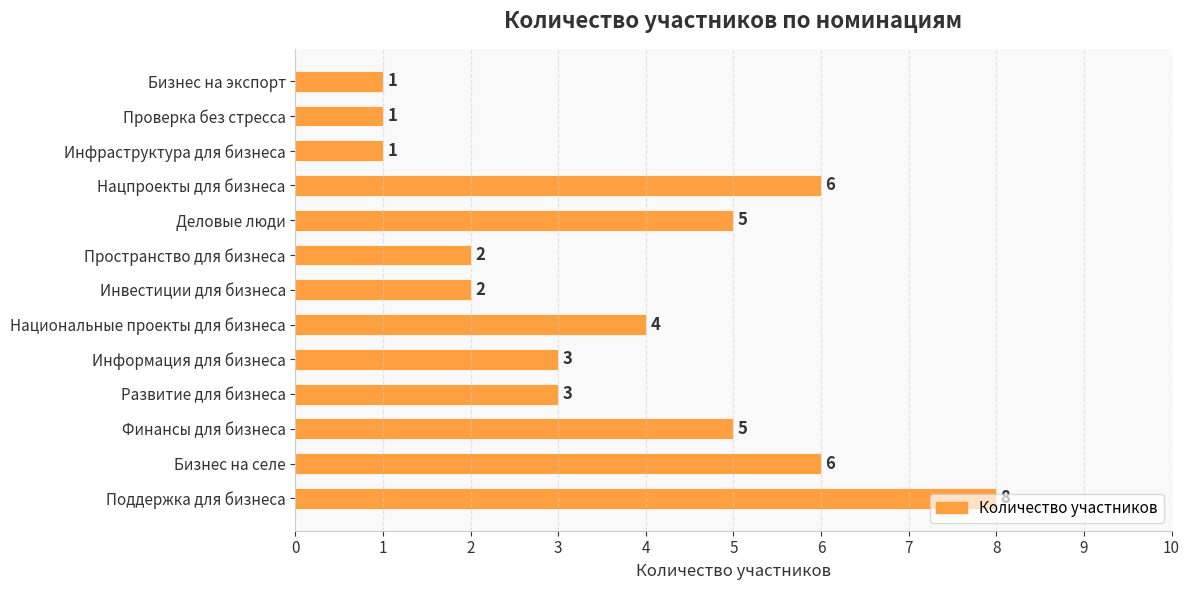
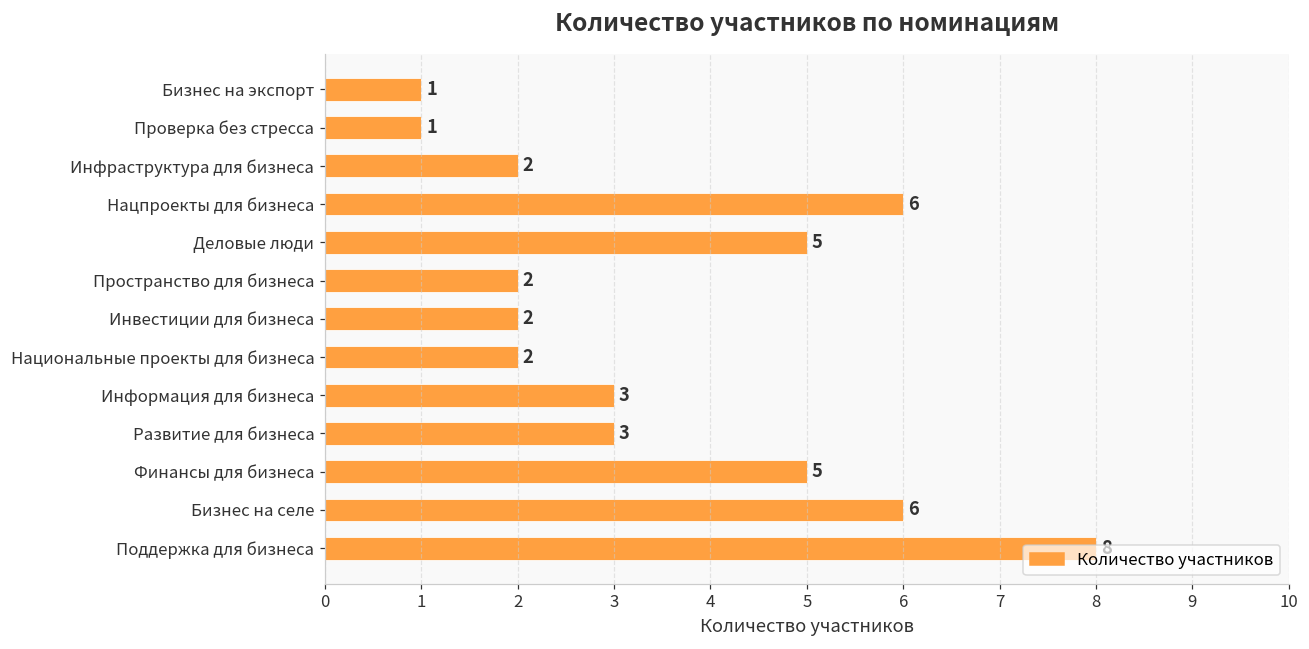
Инфраструктура для бизнеса: 1 -> 2
Национальные проекты для бизнеса: 4 -> 2
